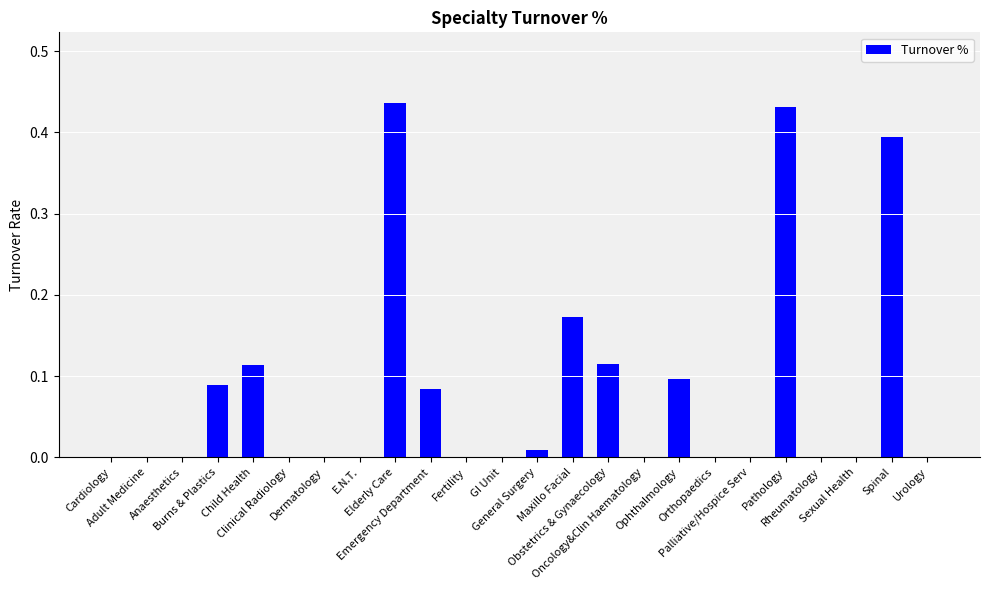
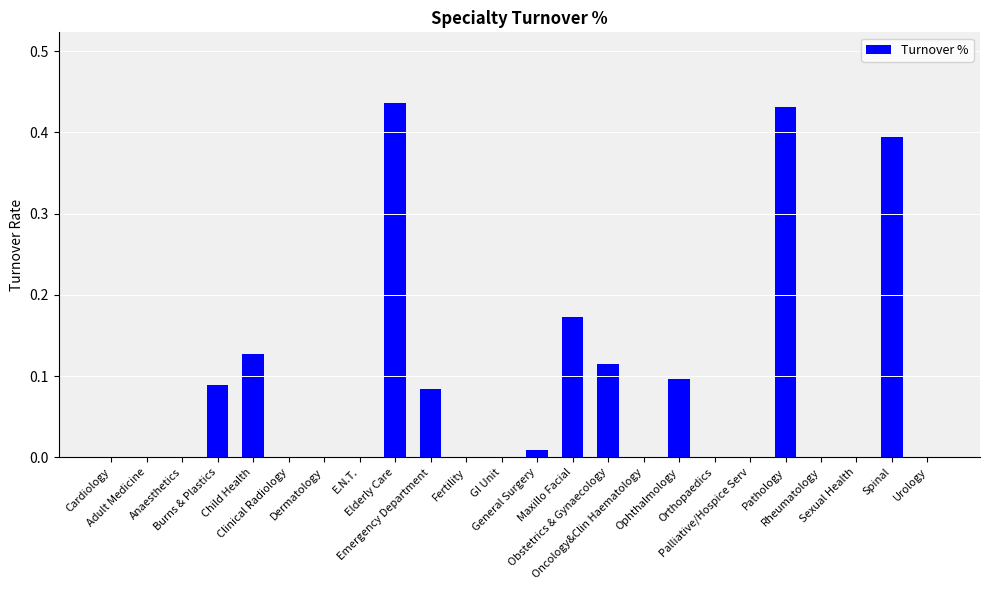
Child Health: 0.11 -> 0.13
